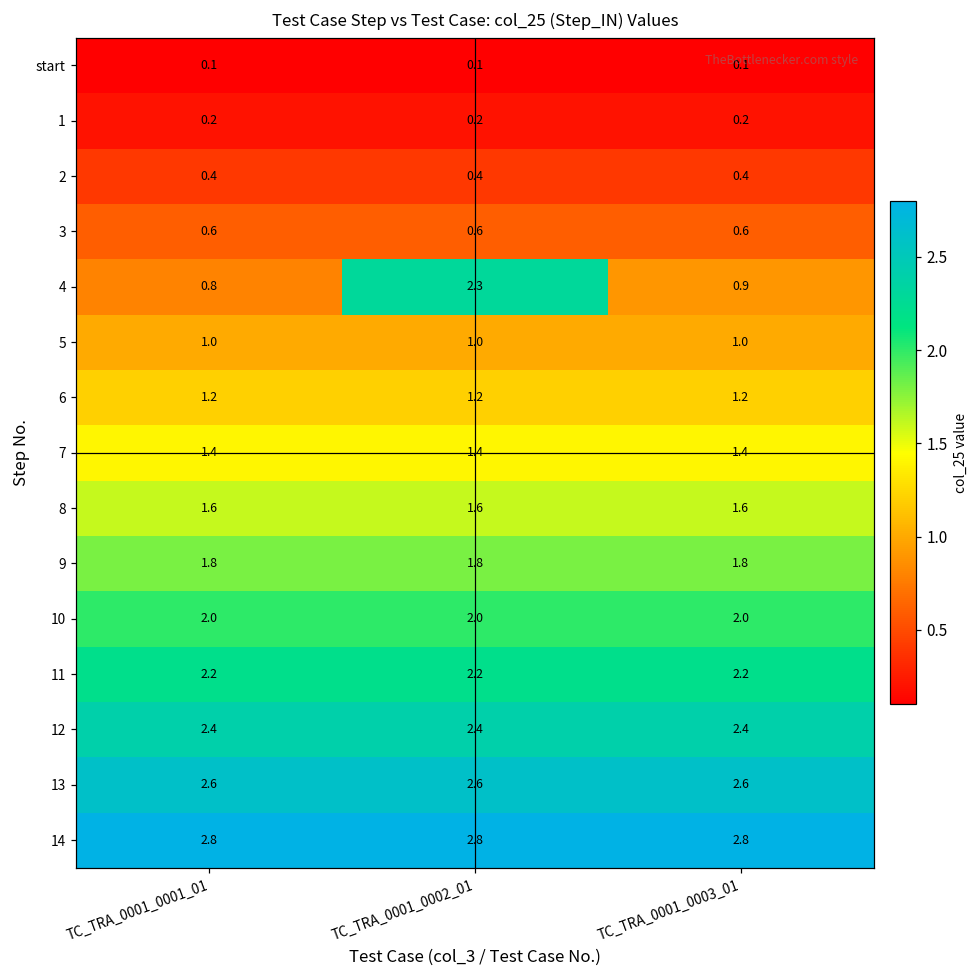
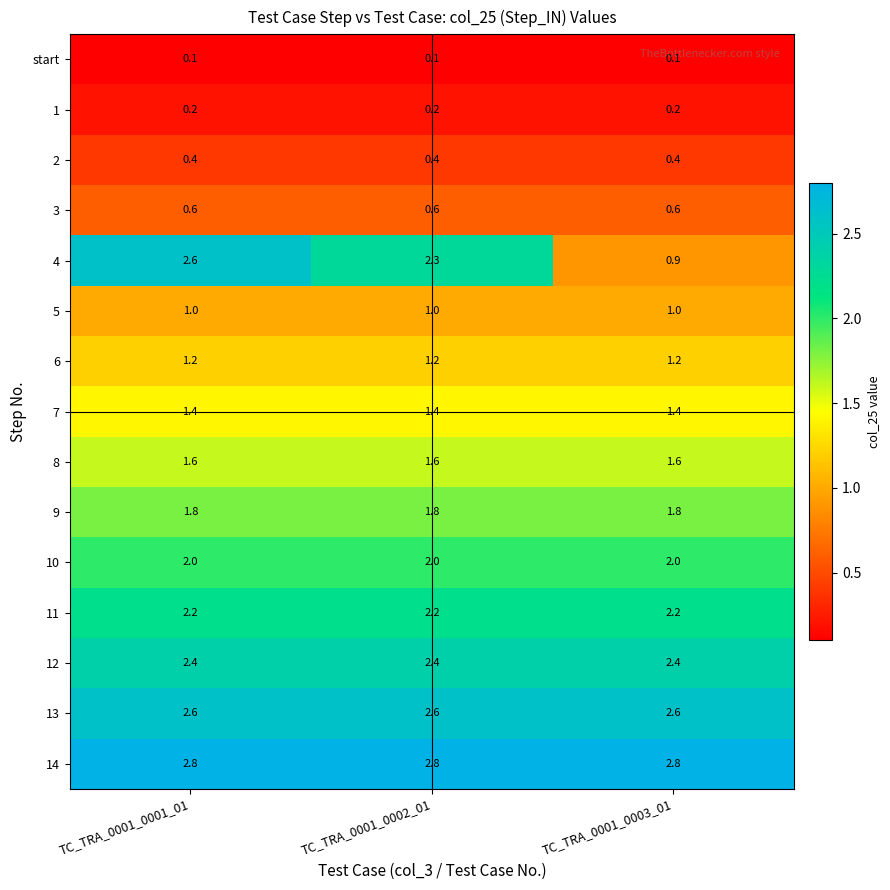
4, TC_TRA_0001_0001_01: 0.8 -> 2.6
